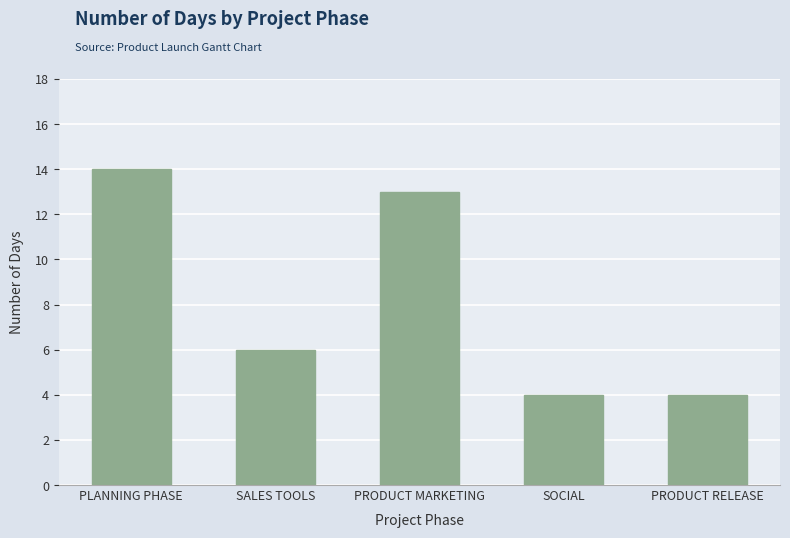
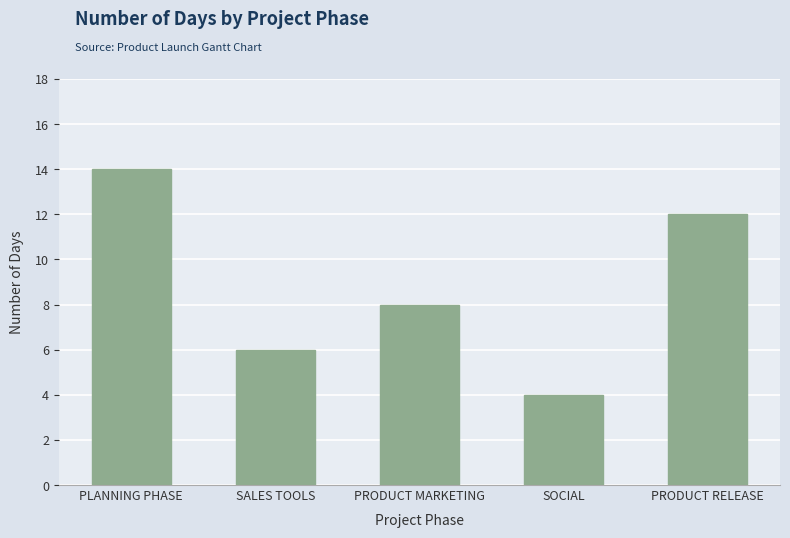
PRODUCT MARKETING: 13 -> 8
PRODUCT RELEASE: 4 -> 12
